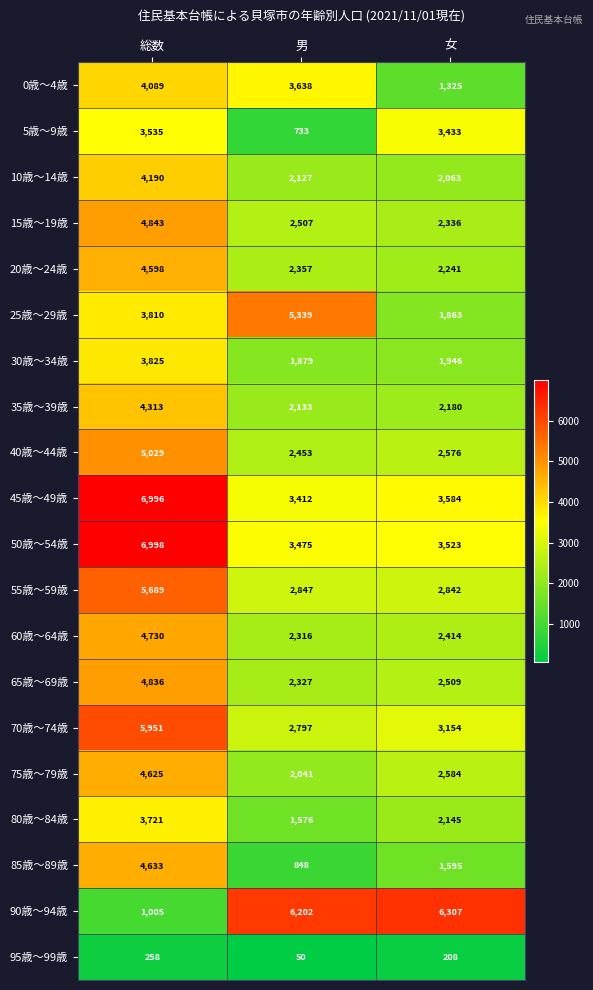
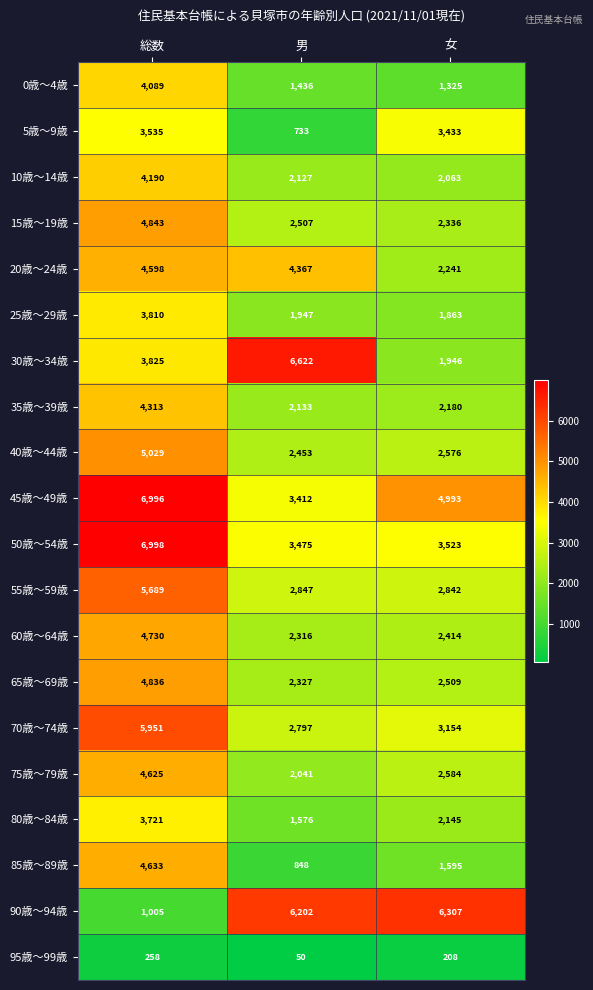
0歳～4歳, 男: 3,638 -> 1,436
20歳～24歳, 男: 2,357 -> 4,367
25歳～29歳, 男: 5,339 -> 1,947
30歳～34歳, 男: 1,879 -> 6,622
45歳～49歳, 女: 3,584 -> 4,993
